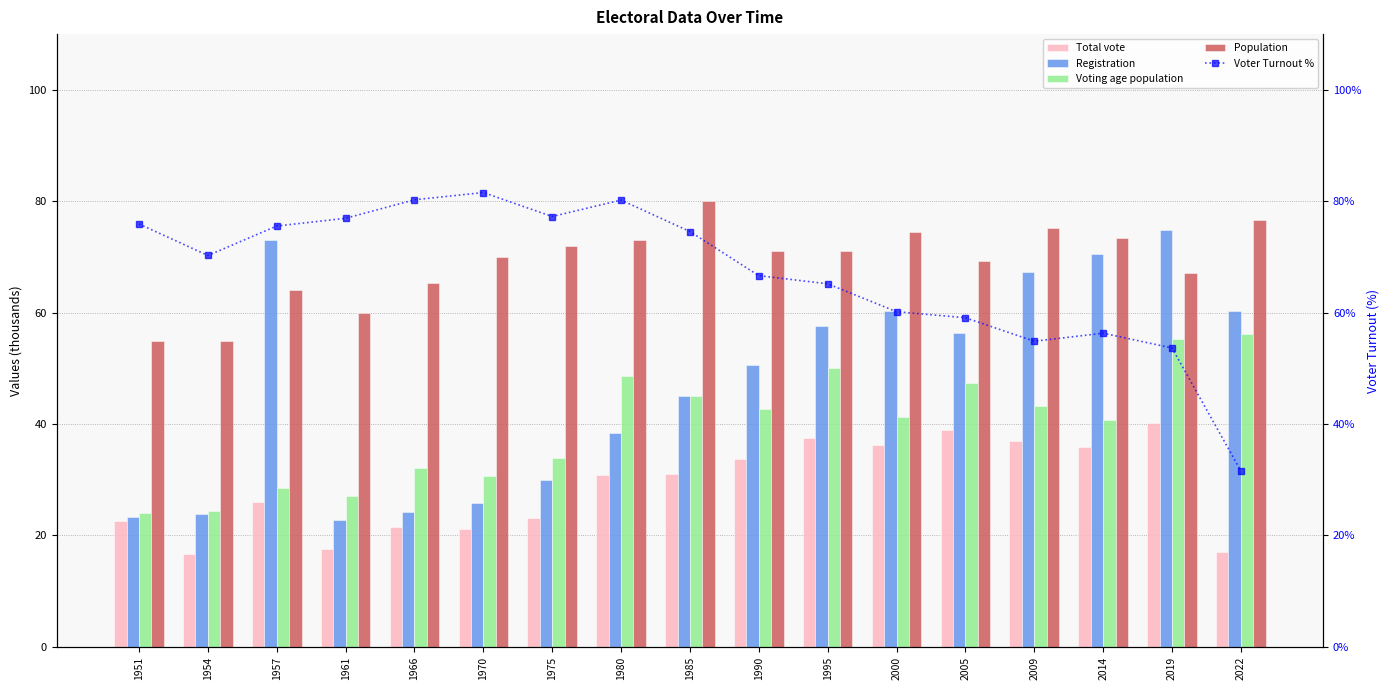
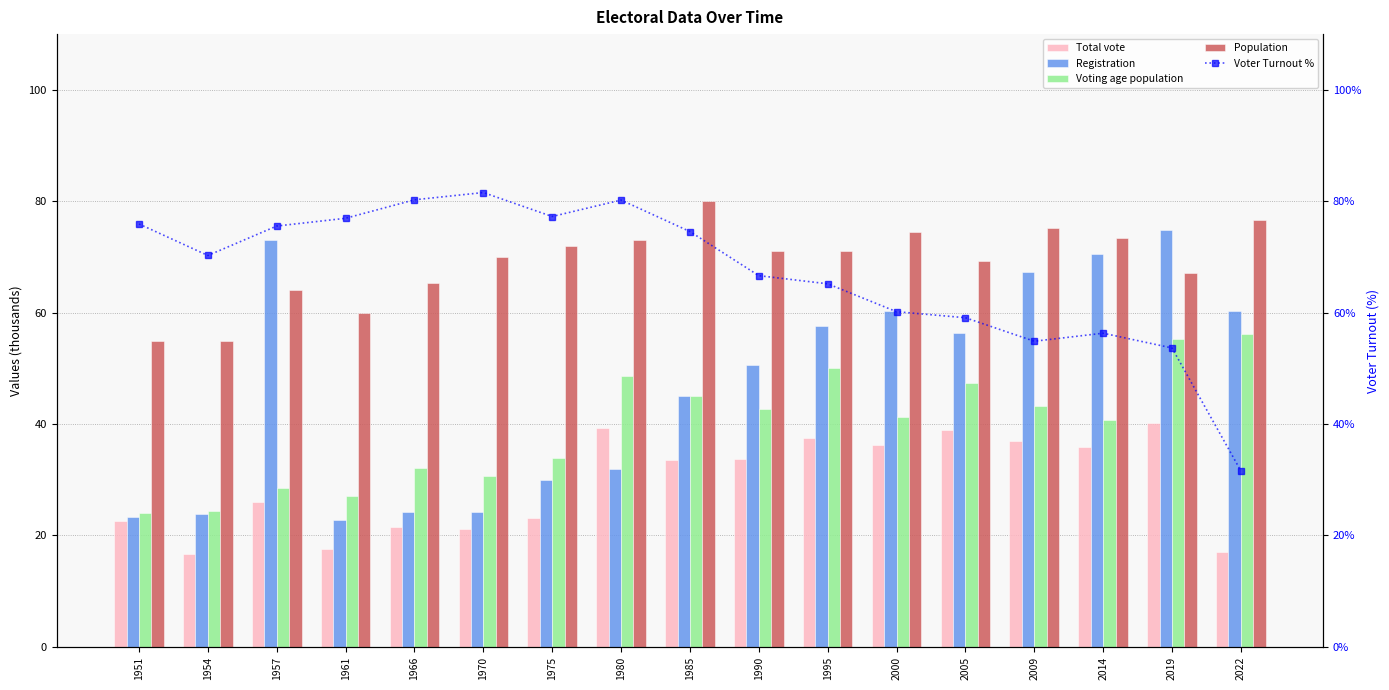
Registration, 1970: 26 -> 24
Total vote, 1980: 31 -> 39
Registration, 1980: 38 -> 32
Total vote, 1985: 31 -> 34
